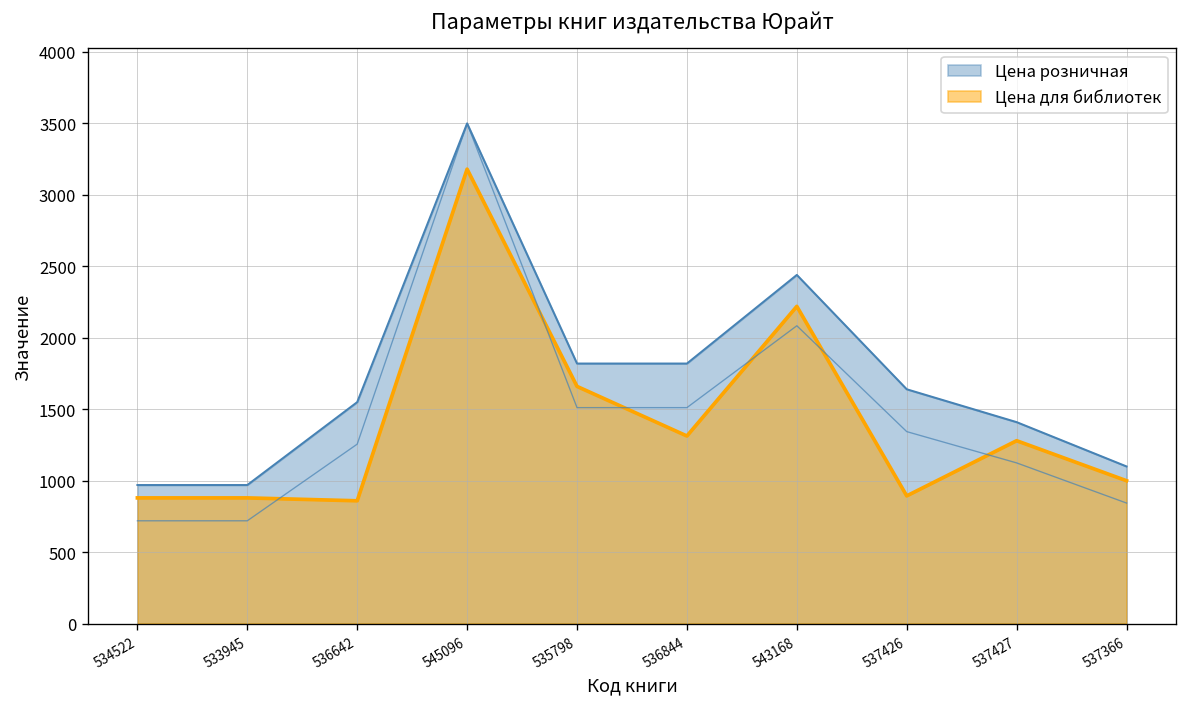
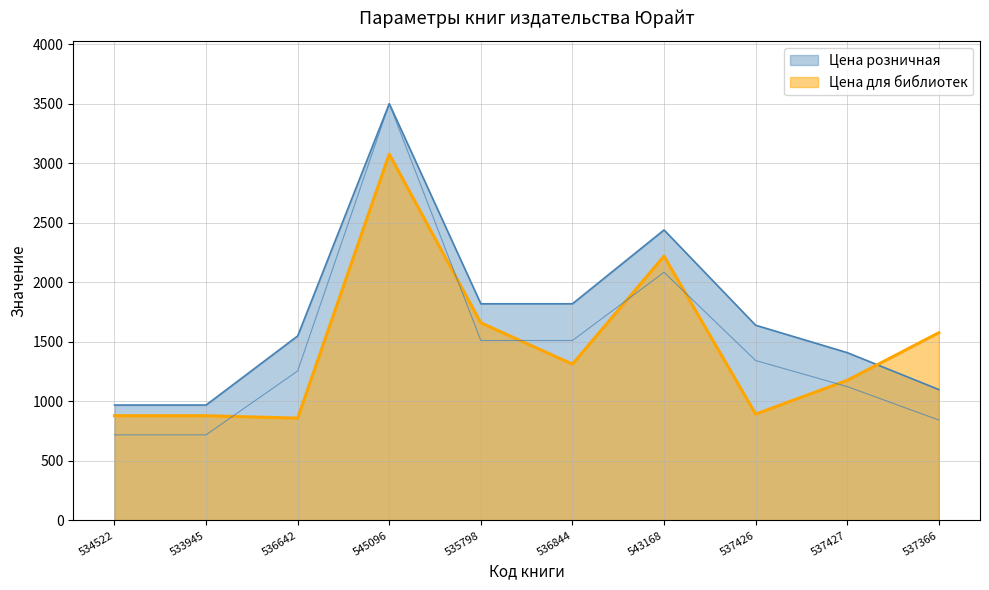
Цена для библиотек, 545096: 3180 -> 3080
Цена для библиотек, 537427: 1280 -> 1180
Цена для библиотек, 537366: 1000 -> 1580
